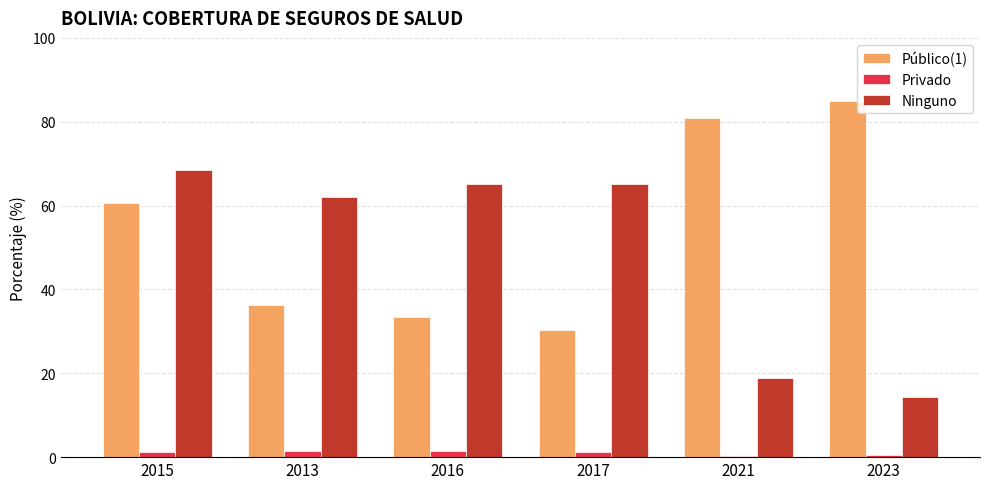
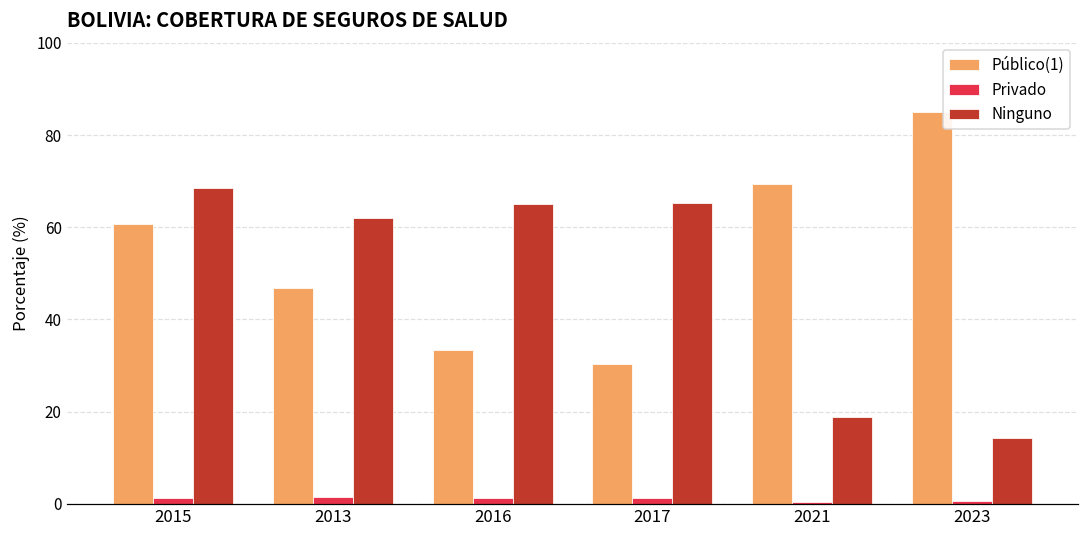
Público(1), 2013: 36 -> 47
Público(1), 2021: 81 -> 69
